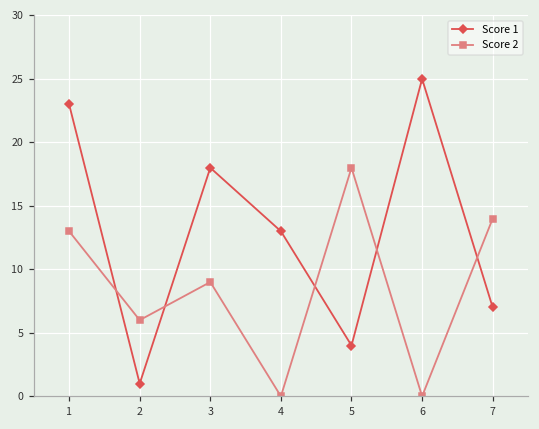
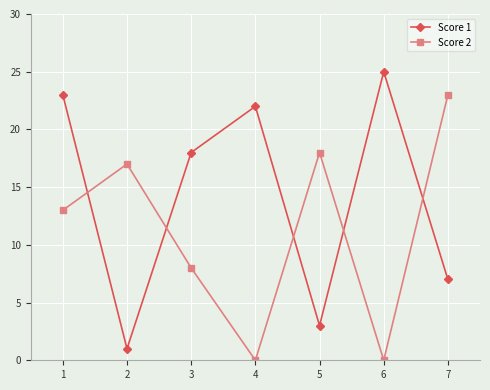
Score 2, 2: 6 -> 17
Score 2, 3: 9 -> 8
Score 1, 4: 13 -> 22
Score 1, 5: 4 -> 3
Score 2, 7: 14 -> 23
